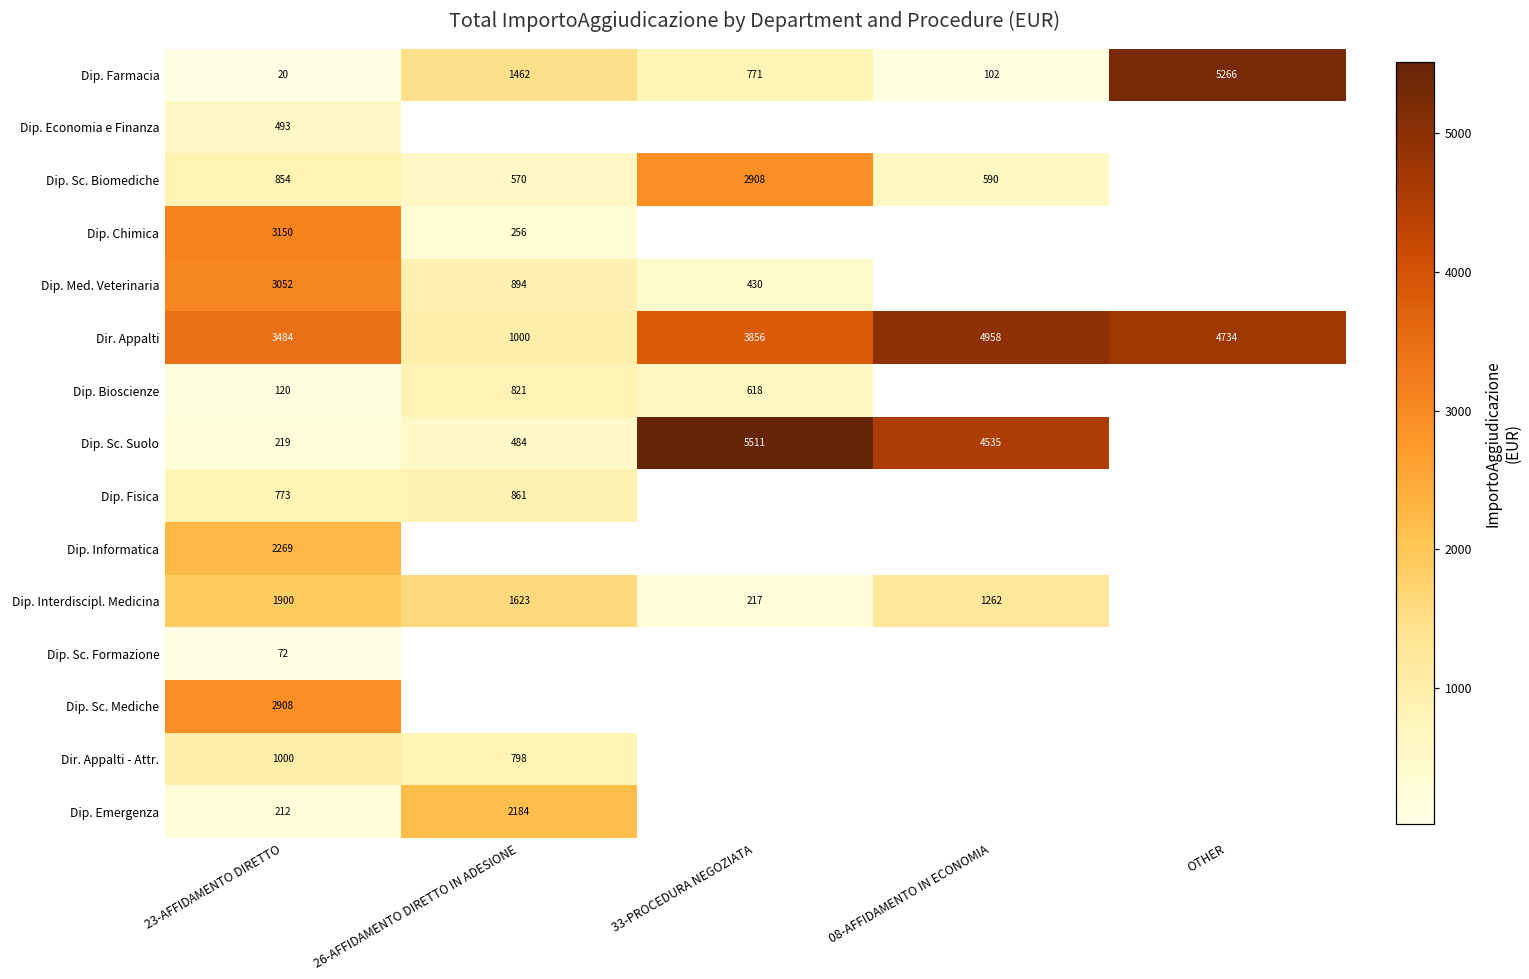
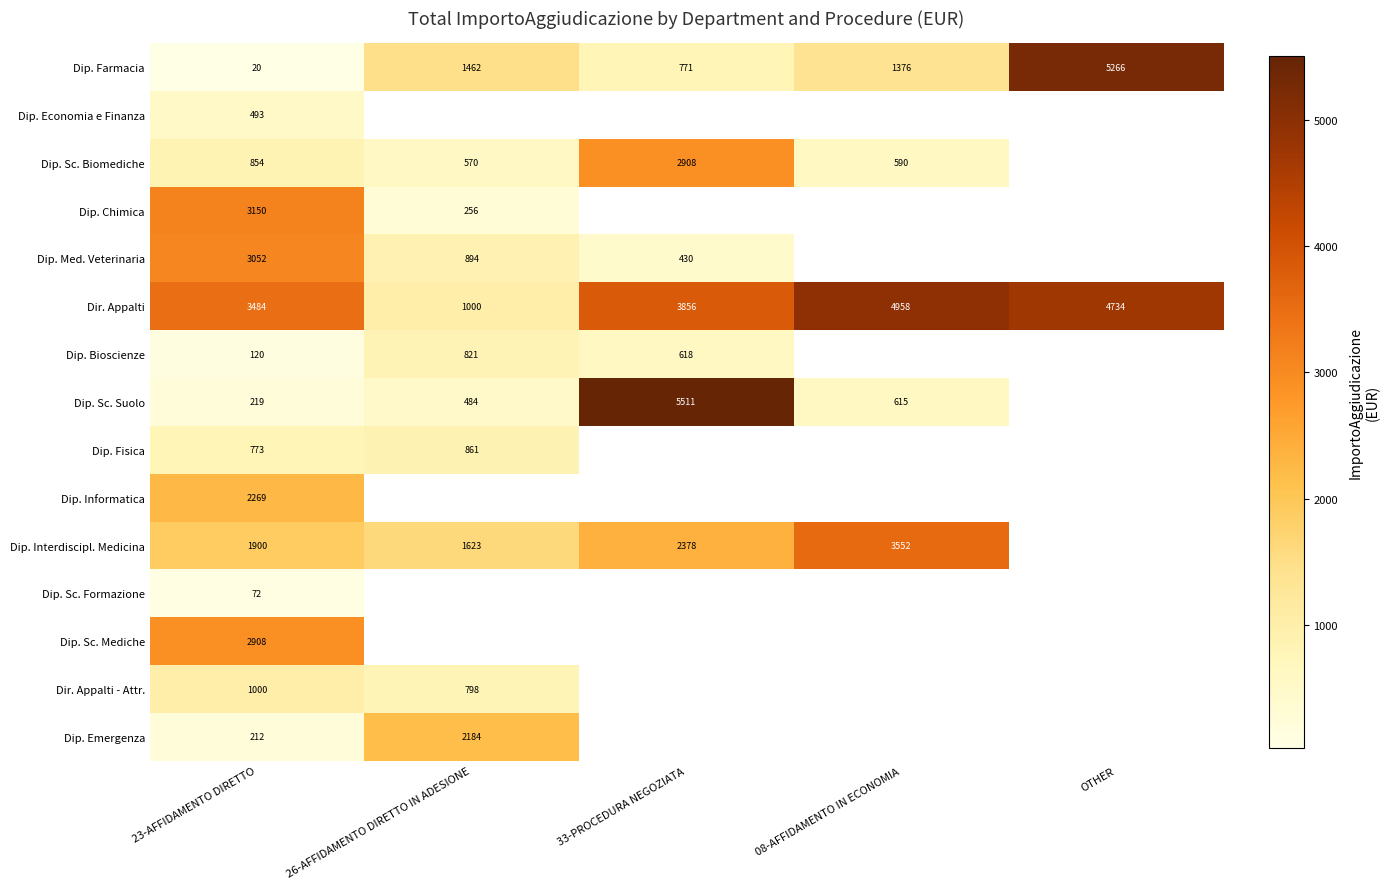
Dip. Farmacia, 08-AFFIDAMENTO IN ECONOMIA: 102 -> 1376
Dip. Sc. Suolo, 08-AFFIDAMENTO IN ECONOMIA: 4535 -> 615
Dip. Interdiscipl. Medicina, 33-PROCEDURA NEGOZIATA: 217 -> 2378
Dip. Interdiscipl. Medicina, 08-AFFIDAMENTO IN ECONOMIA: 1262 -> 3552
